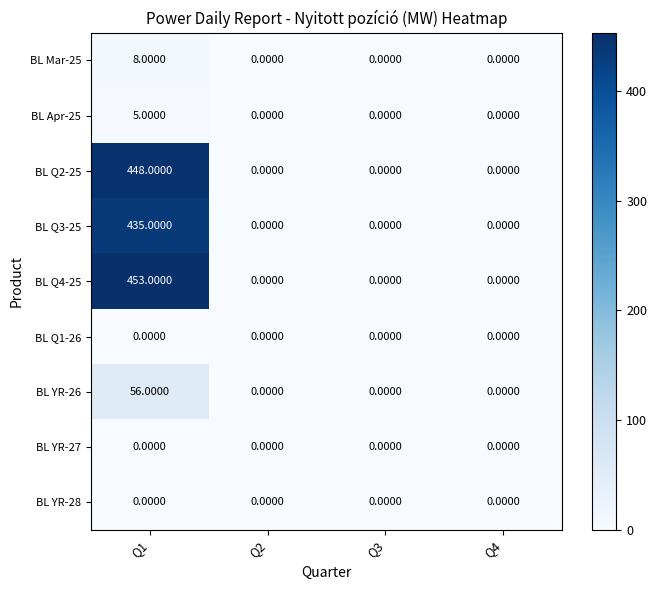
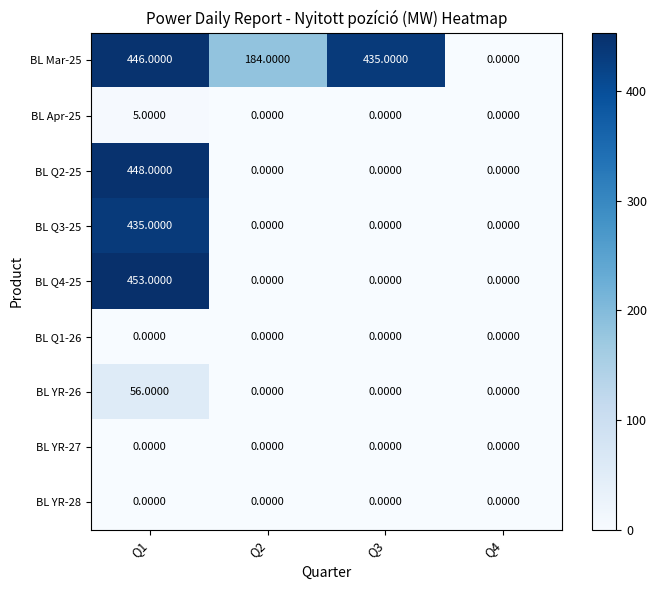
BL Mar-25, Q1: 8.0000 -> 446.0000
BL Mar-25, Q2: 0.0000 -> 184.0000
BL Mar-25, Q3: 0.0000 -> 435.0000
